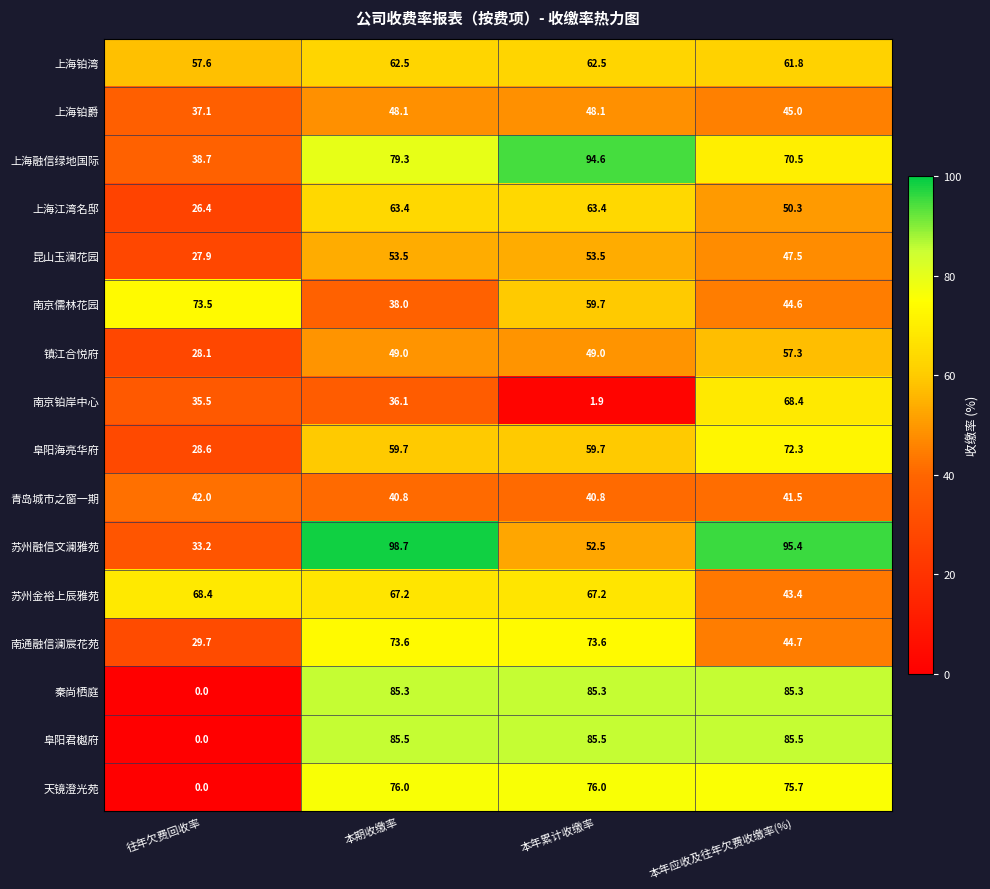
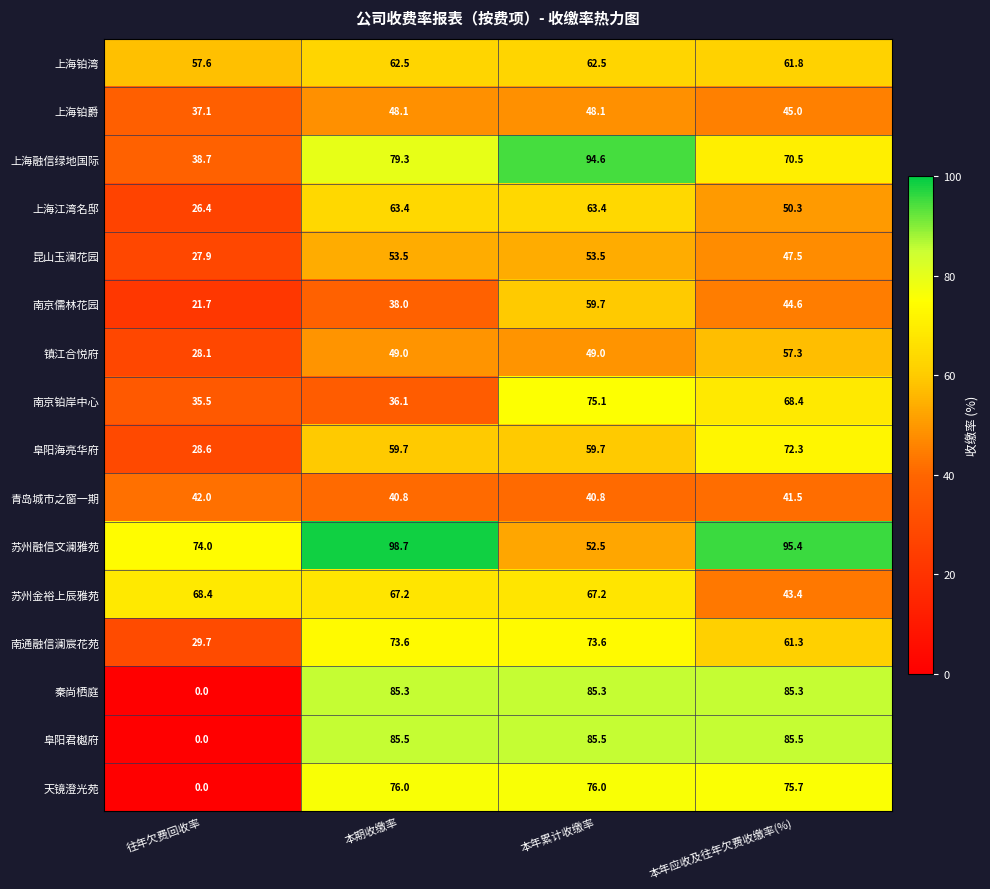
南京儒林花园, 往年欠费回收率: 73.5 -> 21.7
南京铂岸中心, 本年累计收缴率: 1.9 -> 75.1
苏州融信文澜雅苑, 往年欠费回收率: 33.2 -> 74.0
南通融信澜宸花苑, 本年应收及往年欠费收缴率(%): 44.7 -> 61.3
